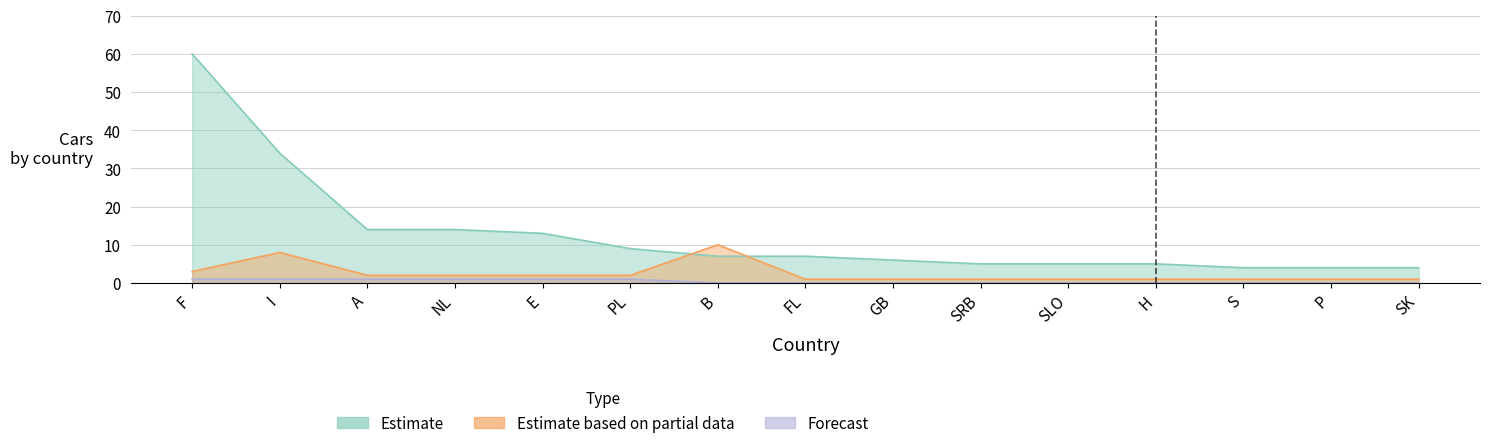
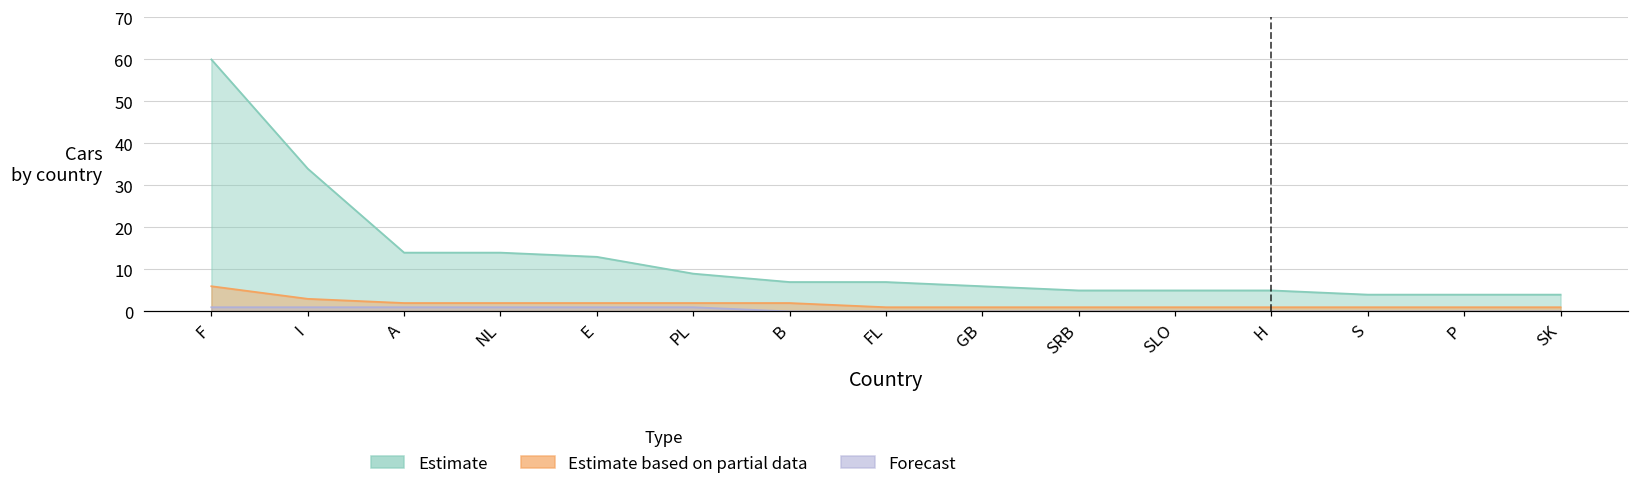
Estimate based on partial data, F: 3 -> 6
Estimate based on partial data, I: 8 -> 3
Estimate based on partial data, B: 10 -> 2
